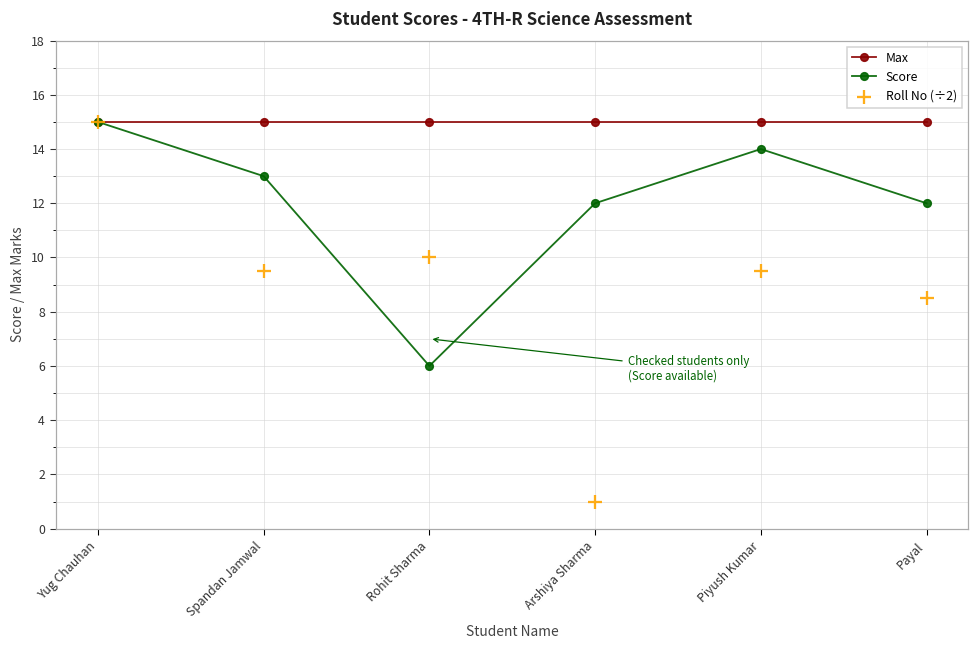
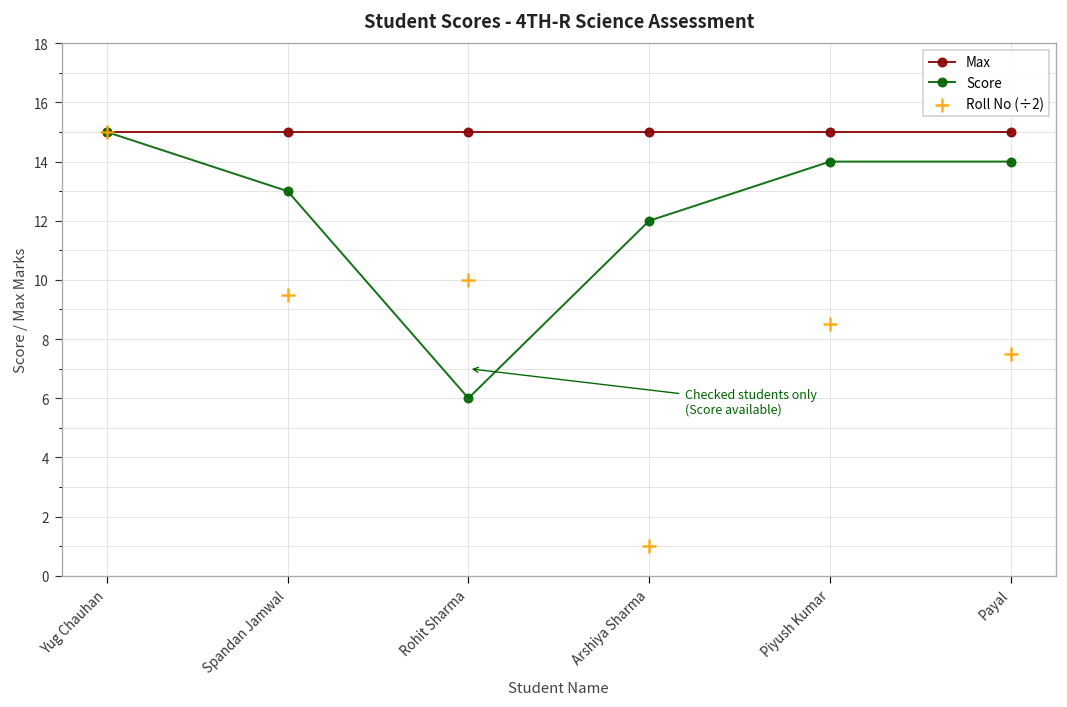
Roll No (÷2), Piyush Kumar: 9.5 -> 8.5
Score, Payal: 12 -> 14
Roll No (÷2), Payal: 8.5 -> 7.5
